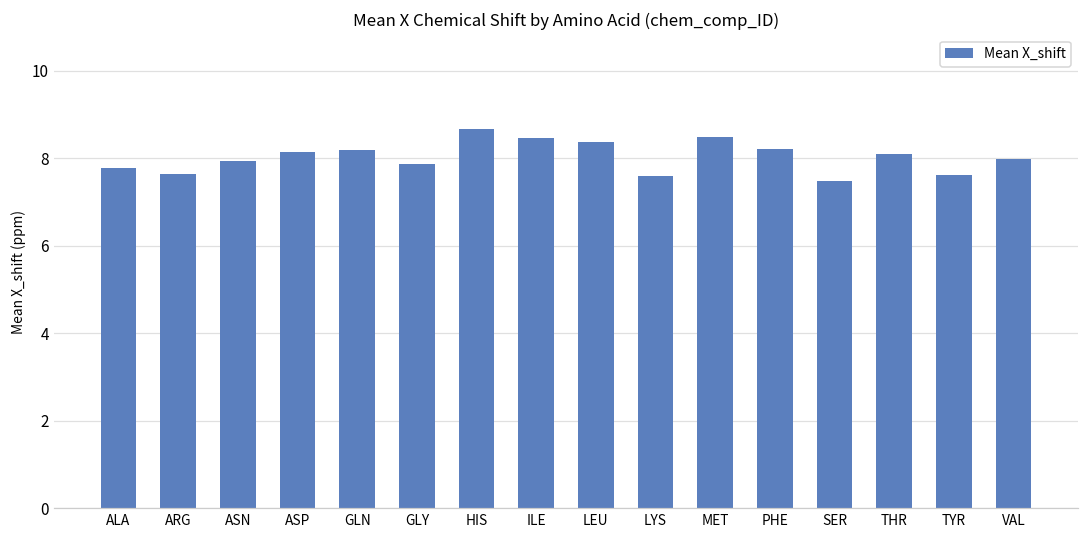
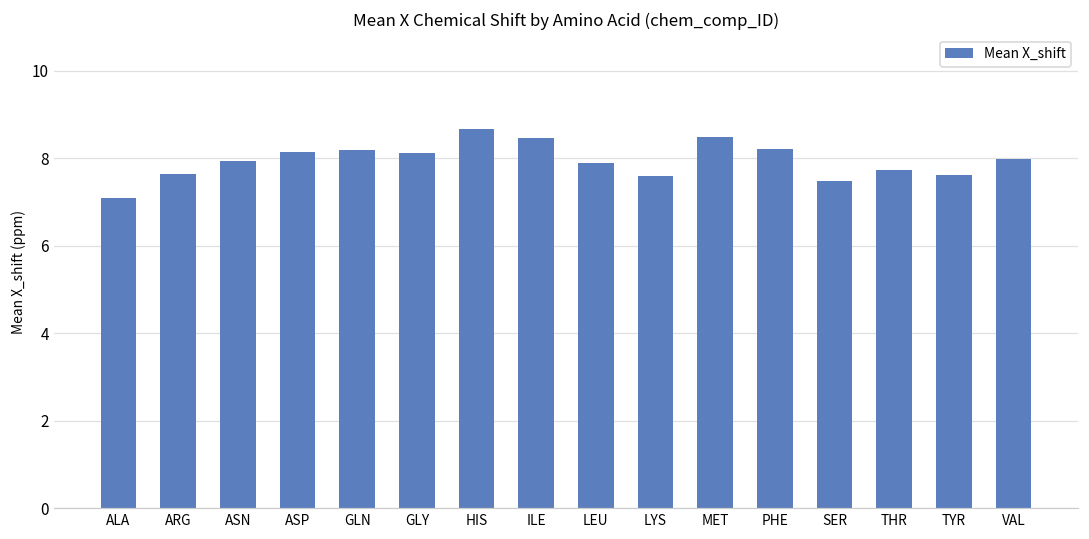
ALA: 7.8 -> 7.1
GLY: 7.9 -> 8.1
LEU: 8.4 -> 7.9
THR: 8.1 -> 7.7
